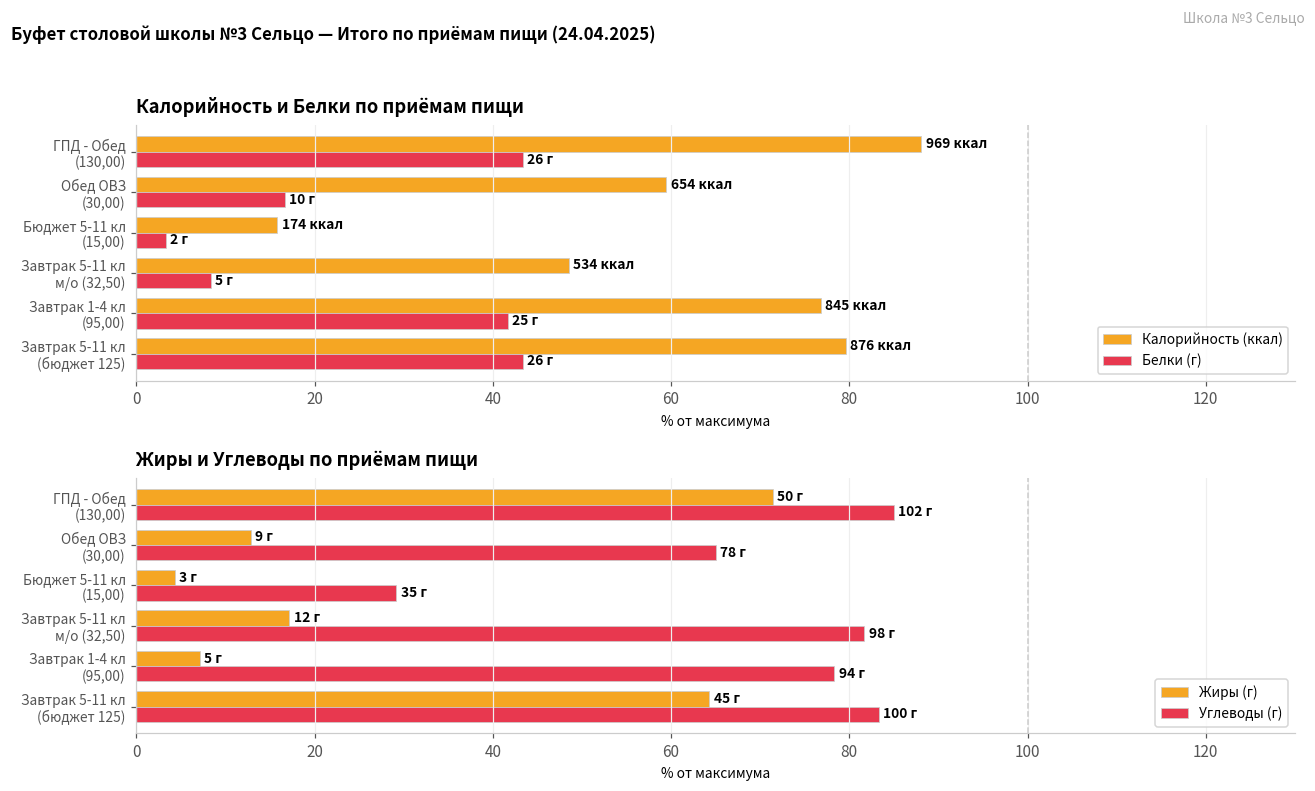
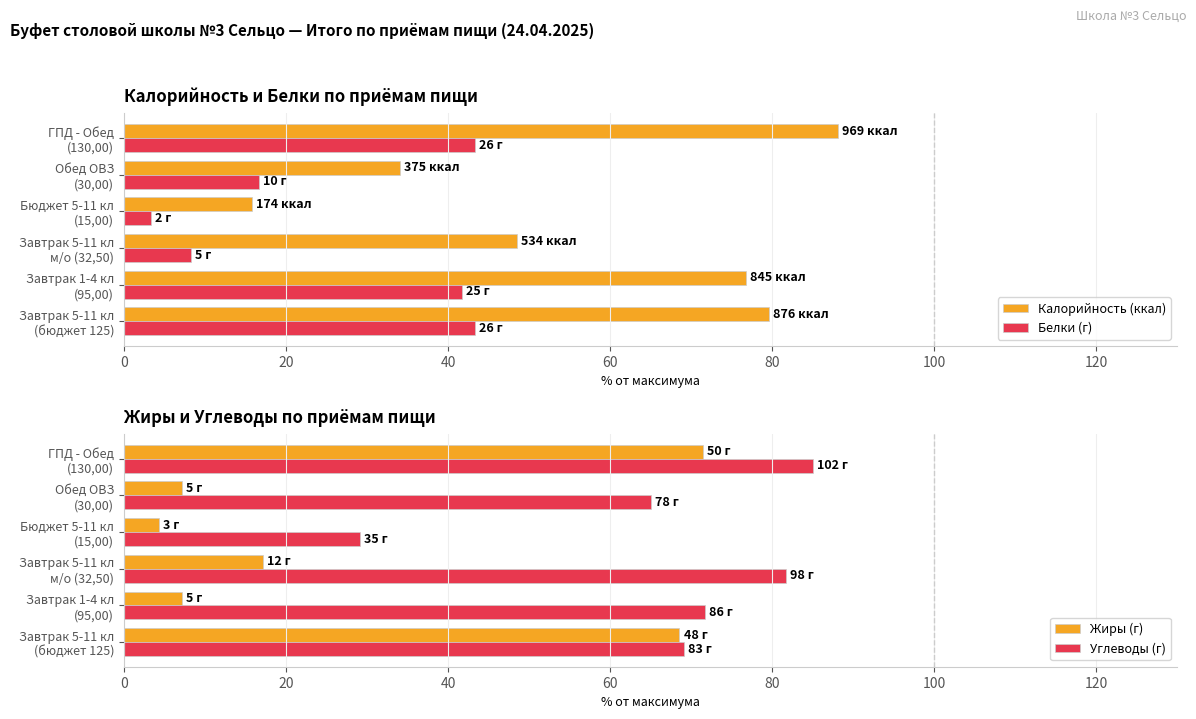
Калорийность и Белки по приёмам пищи, Калорийность (ккал), Обед ОВЗ (30,00): 654 -> 375
Жиры и Углеводы по приёмам пищи, Жиры (г), Обед ОВЗ (30,00): 9 -> 5
Жиры и Углеводы по приёмам пищи, Углеводы (г), Завтрак 1-4 кл (95,00): 94 -> 86
Жиры и Углеводы по приёмам пищи, Жиры (г), Завтрак 5-11 кл (бюджет 125): 45 -> 48
Жиры и Углеводы по приёмам пищи, Углеводы (г), Завтрак 5-11 кл (бюджет 125): 100 -> 83
